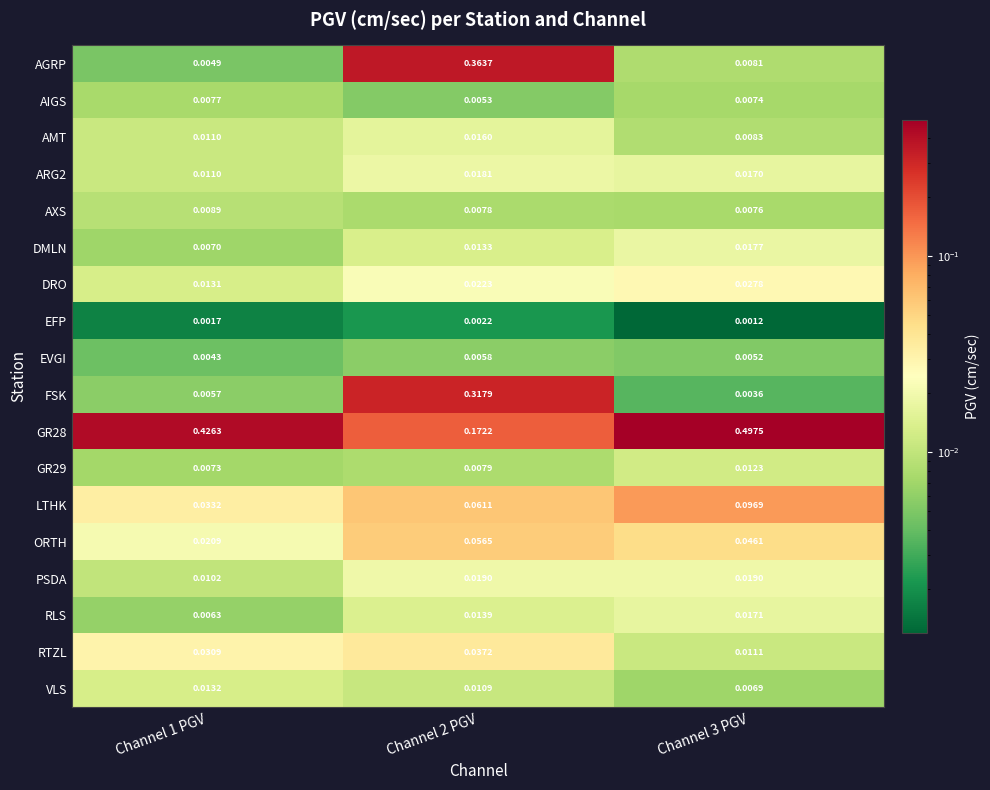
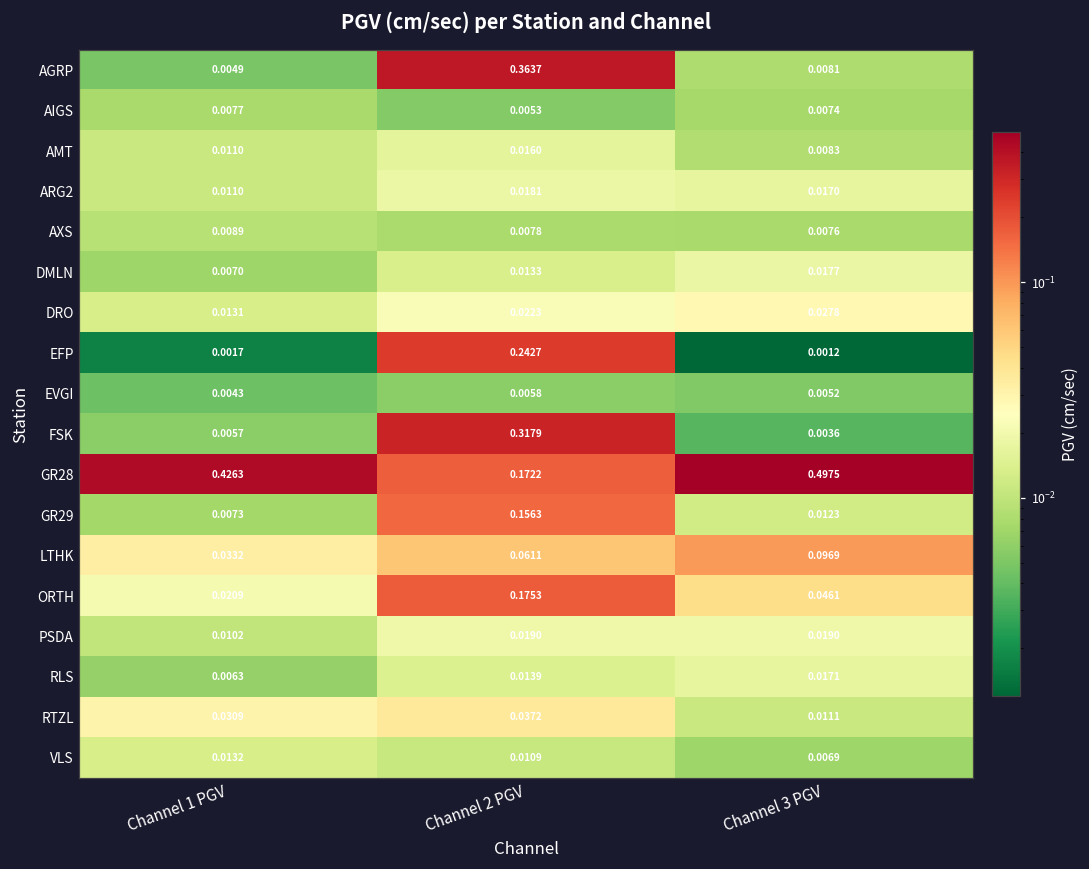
EFP, Channel 2 PGV: 0.0022 -> 0.2427
GR29, Channel 2 PGV: 0.0079 -> 0.1563
ORTH, Channel 2 PGV: 0.0565 -> 0.1753
